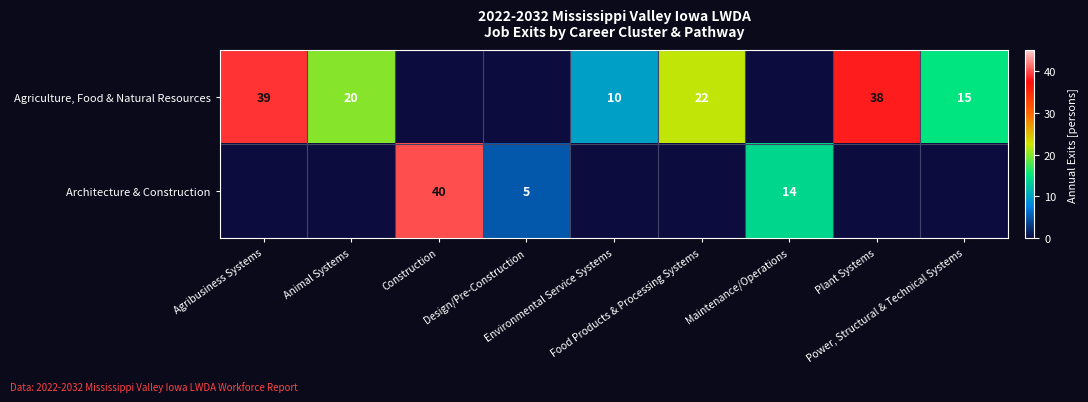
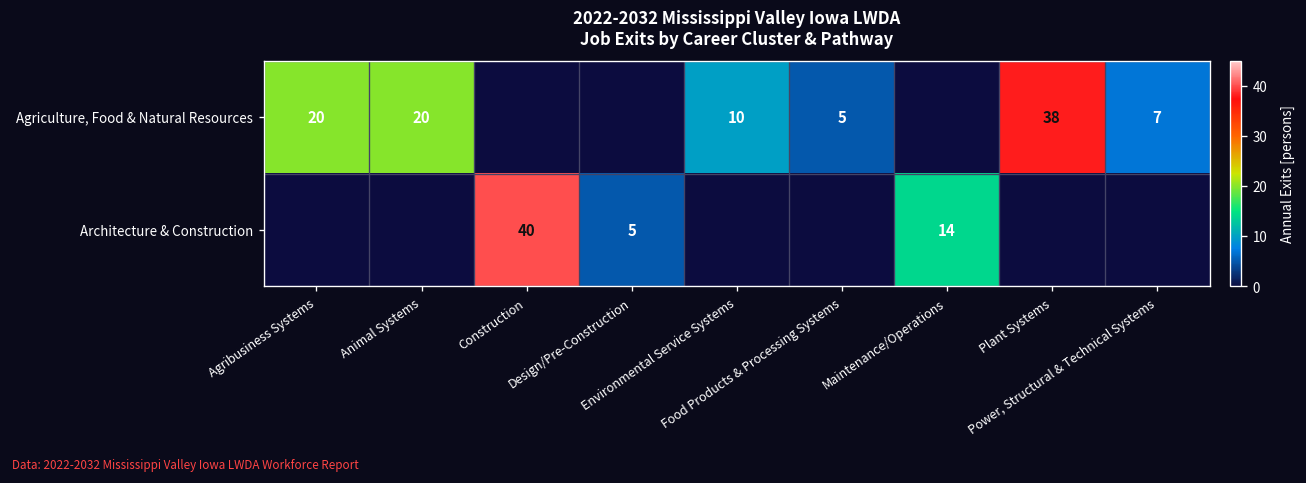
Agriculture, Food & Natural Resources, Agribusiness Systems: 39 -> 20
Agriculture, Food & Natural Resources, Food Products & Processing Systems: 22 -> 5
Agriculture, Food & Natural Resources, Power, Structural & Technical Systems: 15 -> 7
